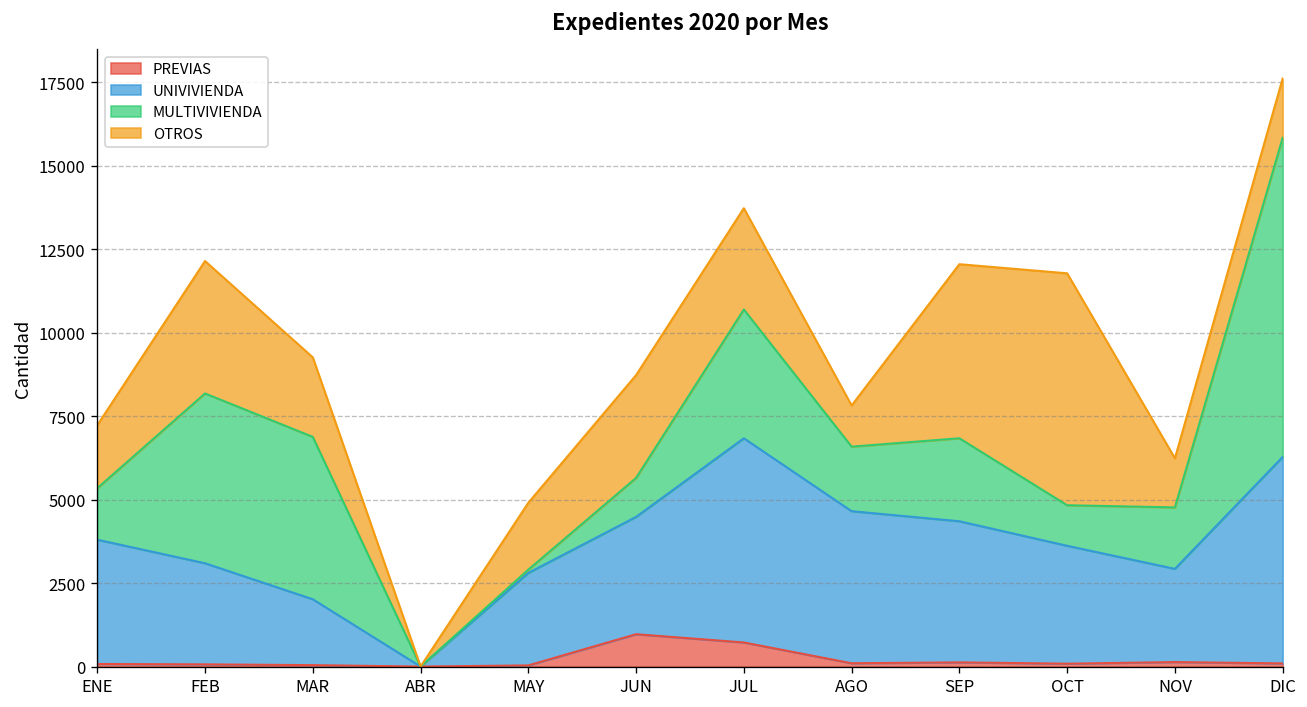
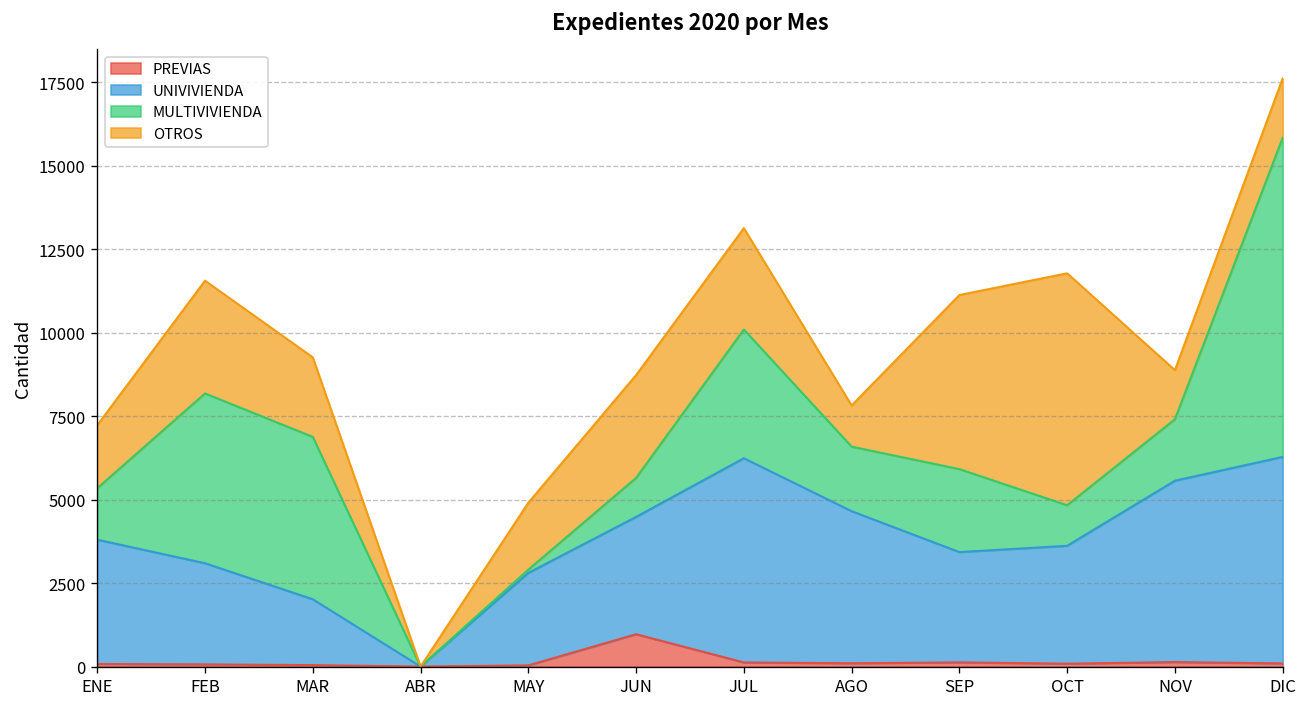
OTROS, FEB: 4000 -> 3400
PREVIAS, JUL: 700 -> 100
UNIVIVIENDA, SEP: 4200 -> 3300
UNIVIVIENDA, NOV: 2800 -> 5400
